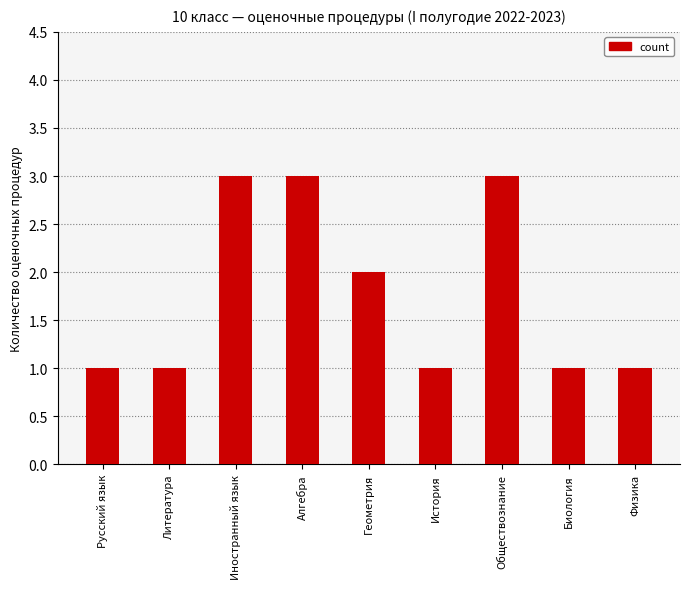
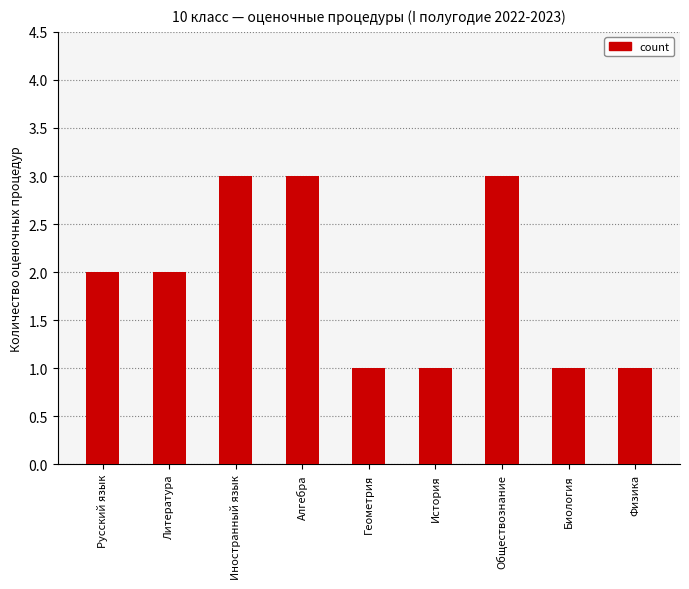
Русский язык: 1 -> 2
Литература: 1 -> 2
Геометрия: 2 -> 1
